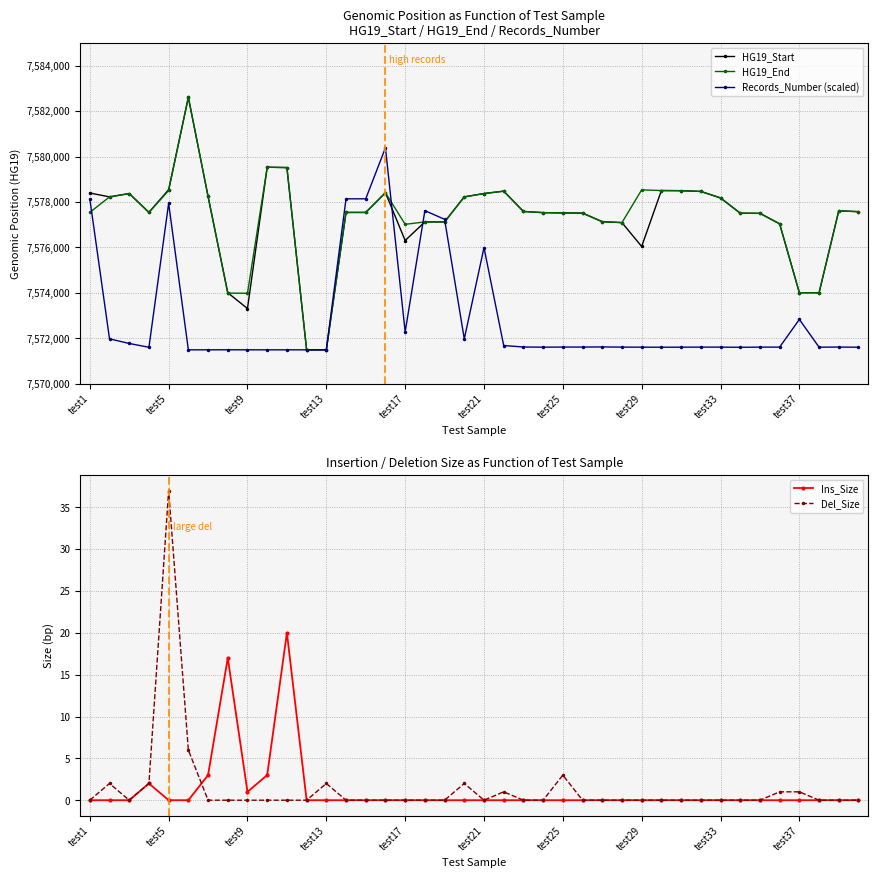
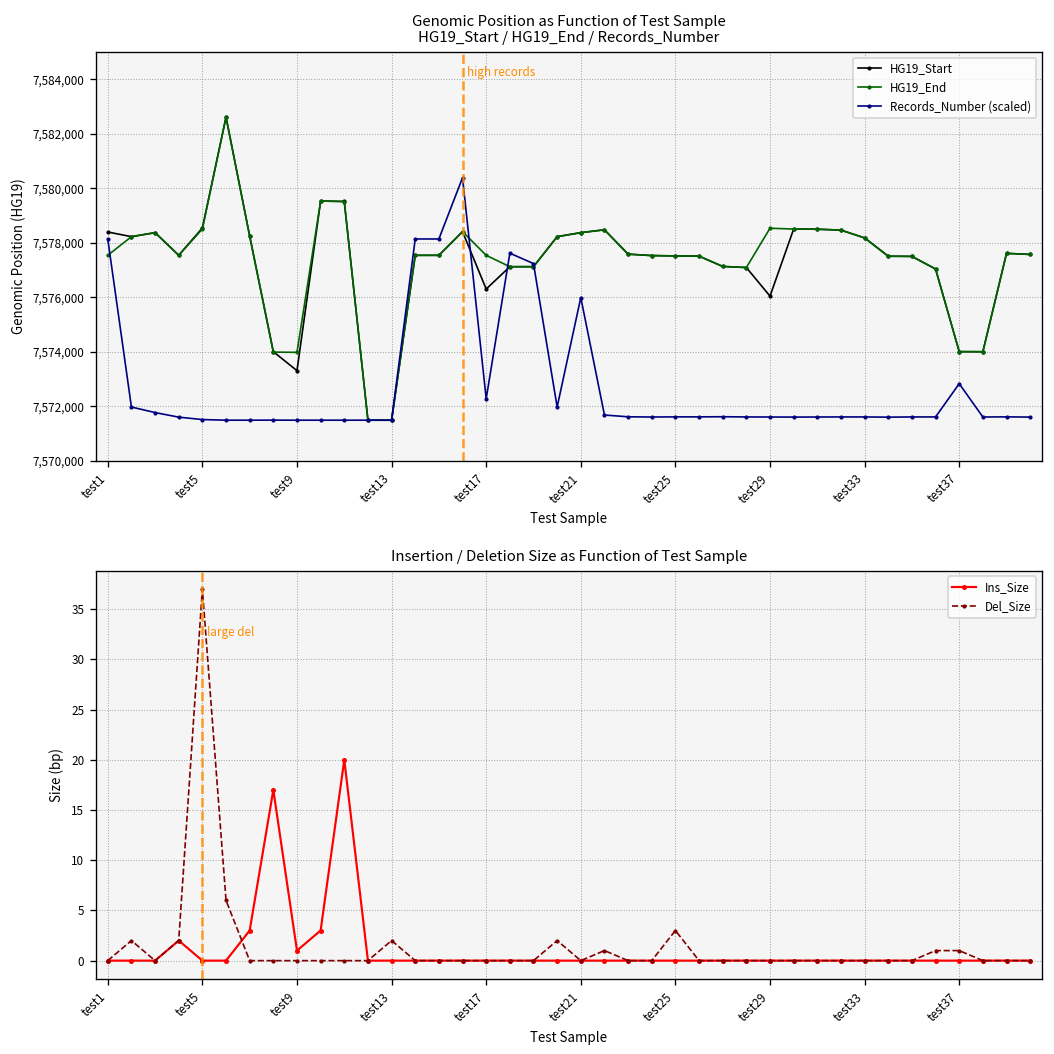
Genomic Position as Function of Test Sample HG19_Start / HG19_End / Records_Number, Records_Number (scaled), test5: 7,577,900 -> 7,571,500
Genomic Position as Function of Test Sample HG19_Start / HG19_End / Records_Number, HG19_End, test17: 7,577,000 -> 7,577,500
